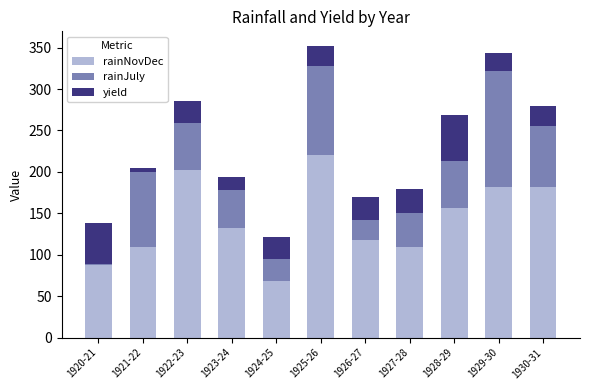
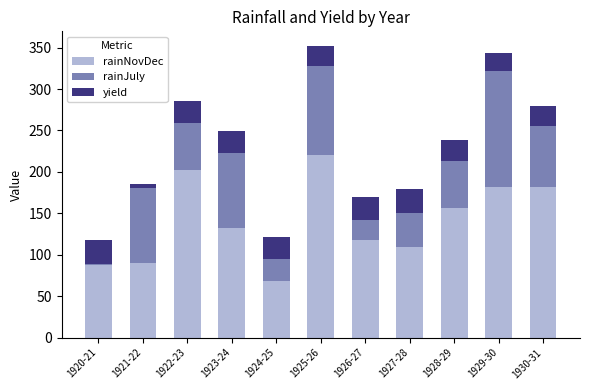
yield, 1920-21: 50 -> 30
rainNovDec, 1921-22: 110 -> 90
rainJuly, 1923-24: 50 -> 90
yield, 1923-24: 20 -> 30
yield, 1928-29: 50 -> 20
